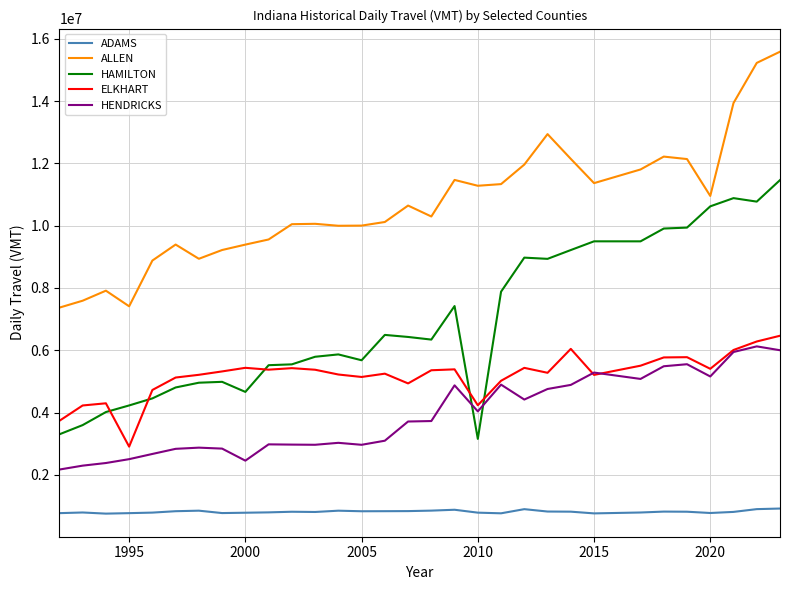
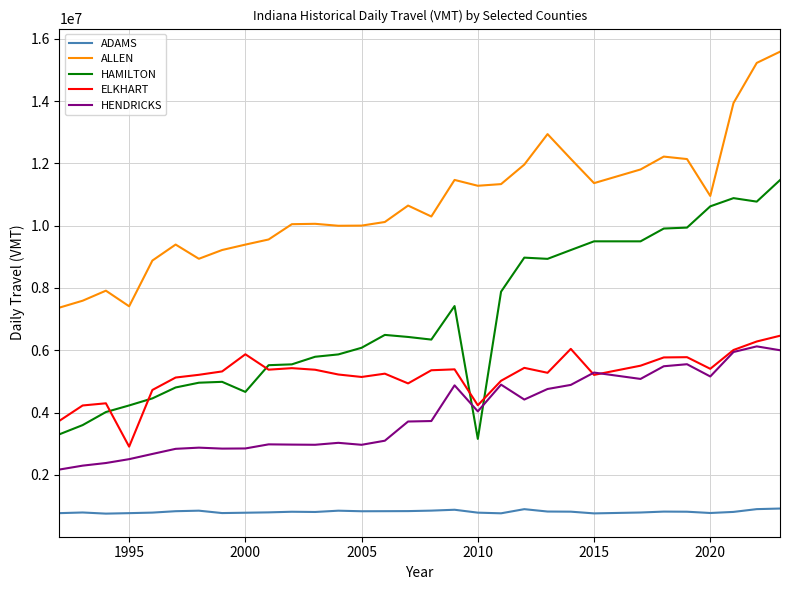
ELKHART, 2000: 5400000 -> 5900000
HENDRICKS, 2000: 2500000 -> 2800000
HAMILTON, 2005: 5700000 -> 6100000
